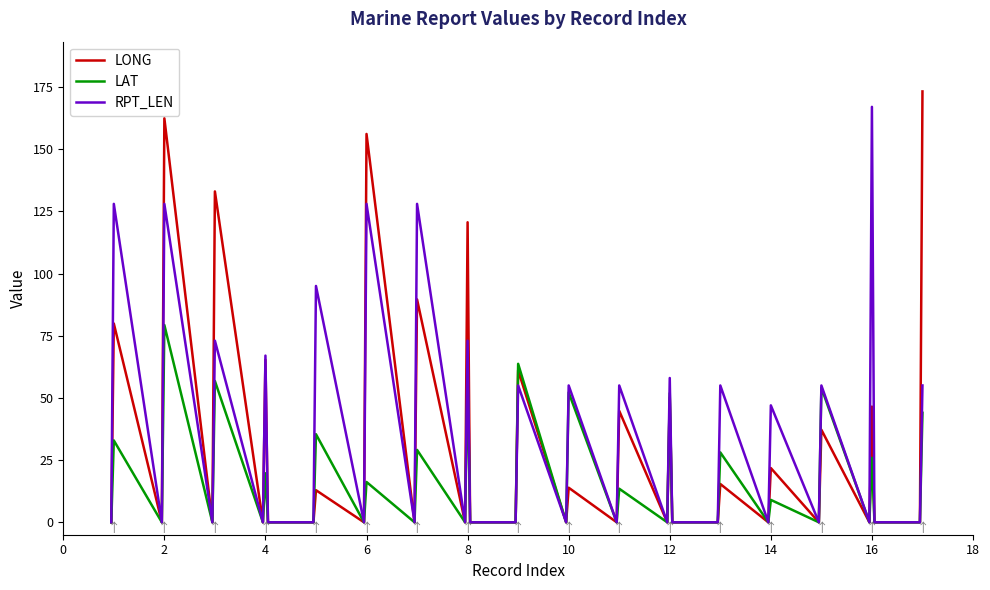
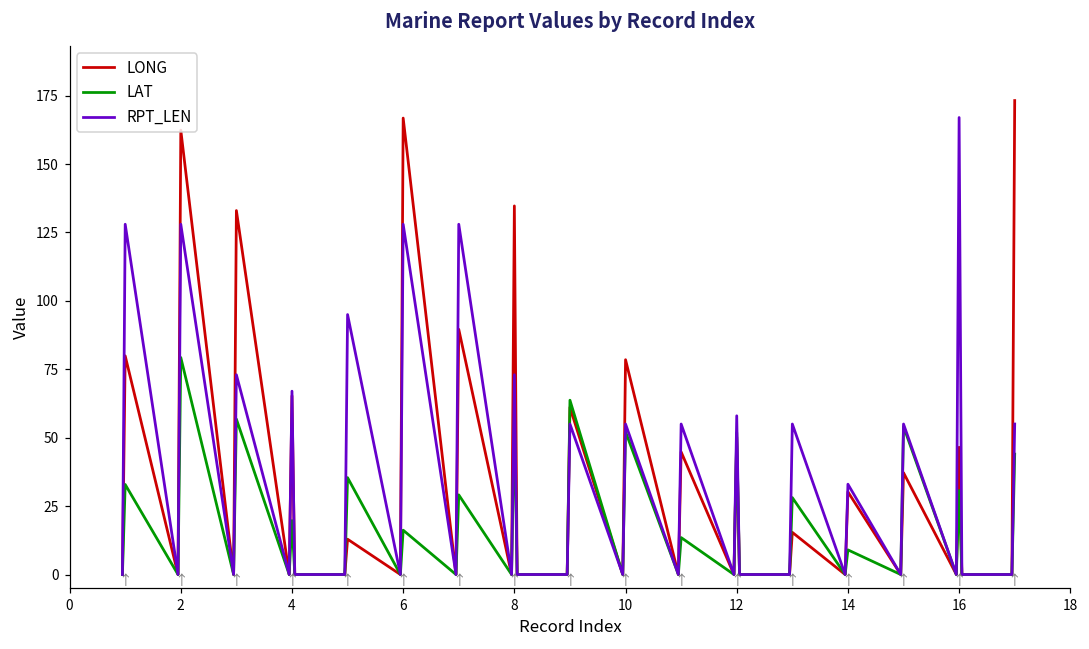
LONG, 6: 156 -> 167
LONG, 8: 121 -> 135
LONG, 10: 14 -> 79
LONG, 14: 22 -> 30
RPT_LEN, 14: 47 -> 33
LAT, 16: 26 -> 31
